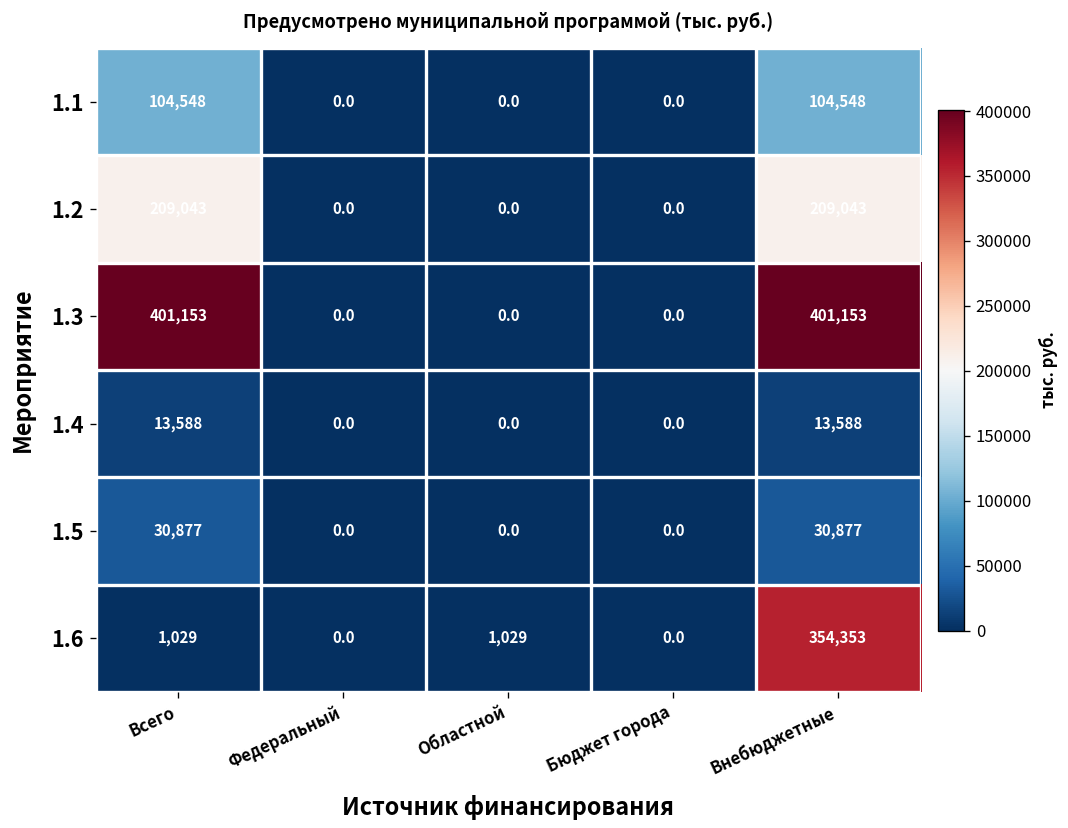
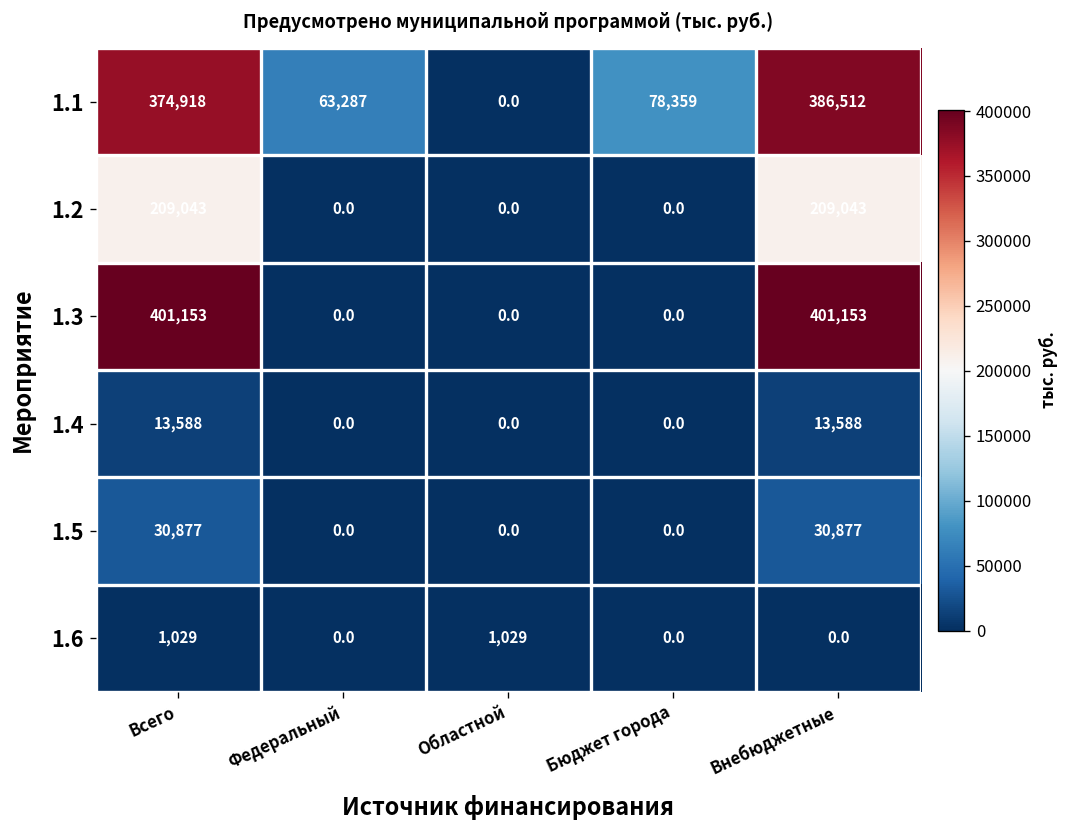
1.1, Всего: 104,548 -> 374,918
1.1, Федеральный: 0.0 -> 63,287
1.1, Бюджет города: 0.0 -> 78,359
1.1, Внебюджетные: 104,548 -> 386,512
1.6, Внебюджетные: 354,353 -> 0.0
